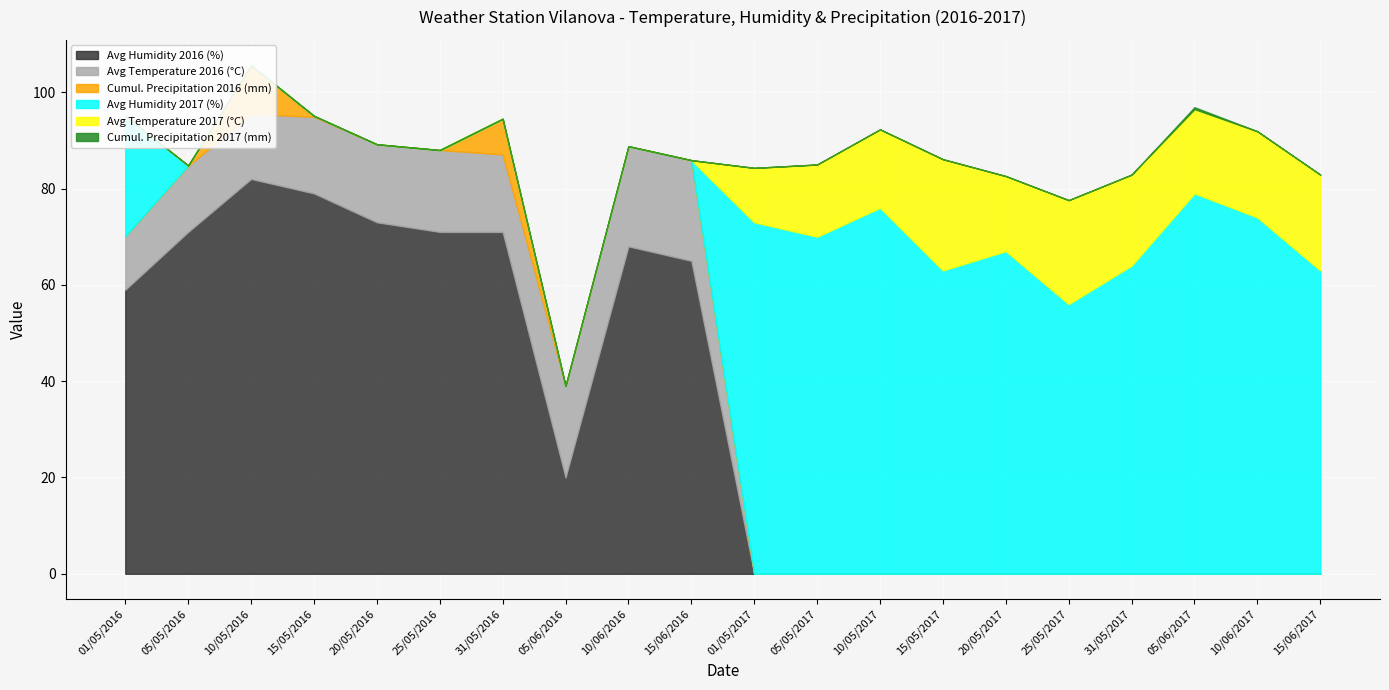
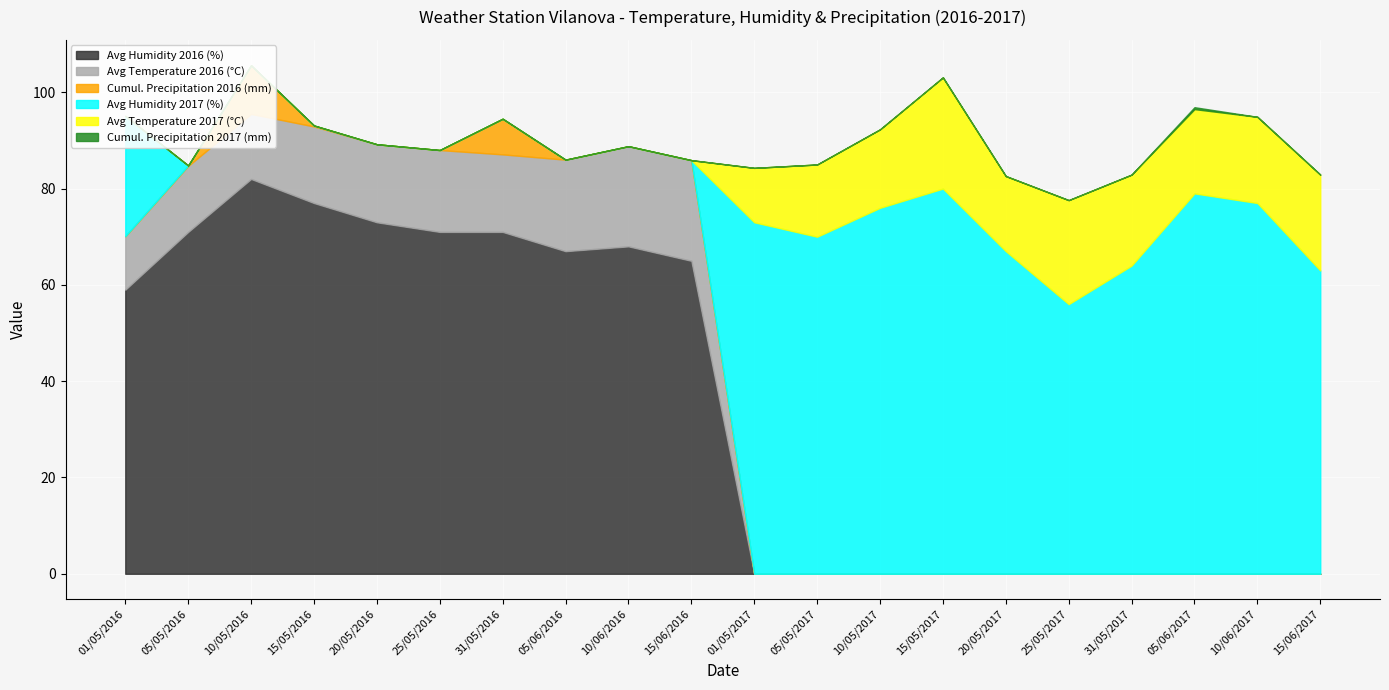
Avg Humidity 2016 (%), 15/05/2016: 79 -> 77
Avg Humidity 2016 (%), 05/06/2016: 20 -> 67
Avg Humidity 2017 (%), 15/05/2017: 63 -> 80
Avg Humidity 2017 (%), 10/06/2017: 74 -> 77
